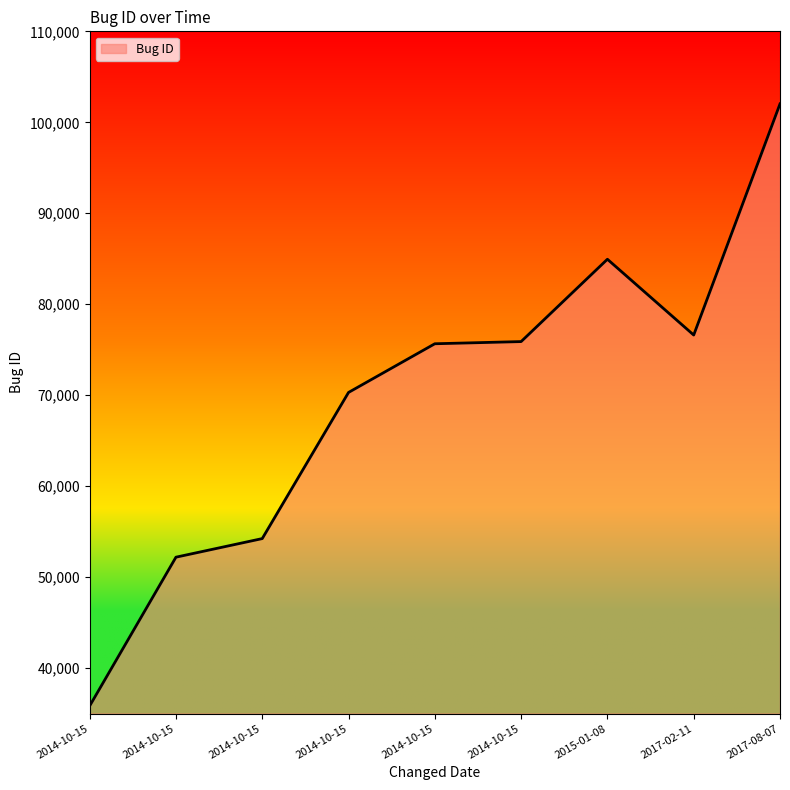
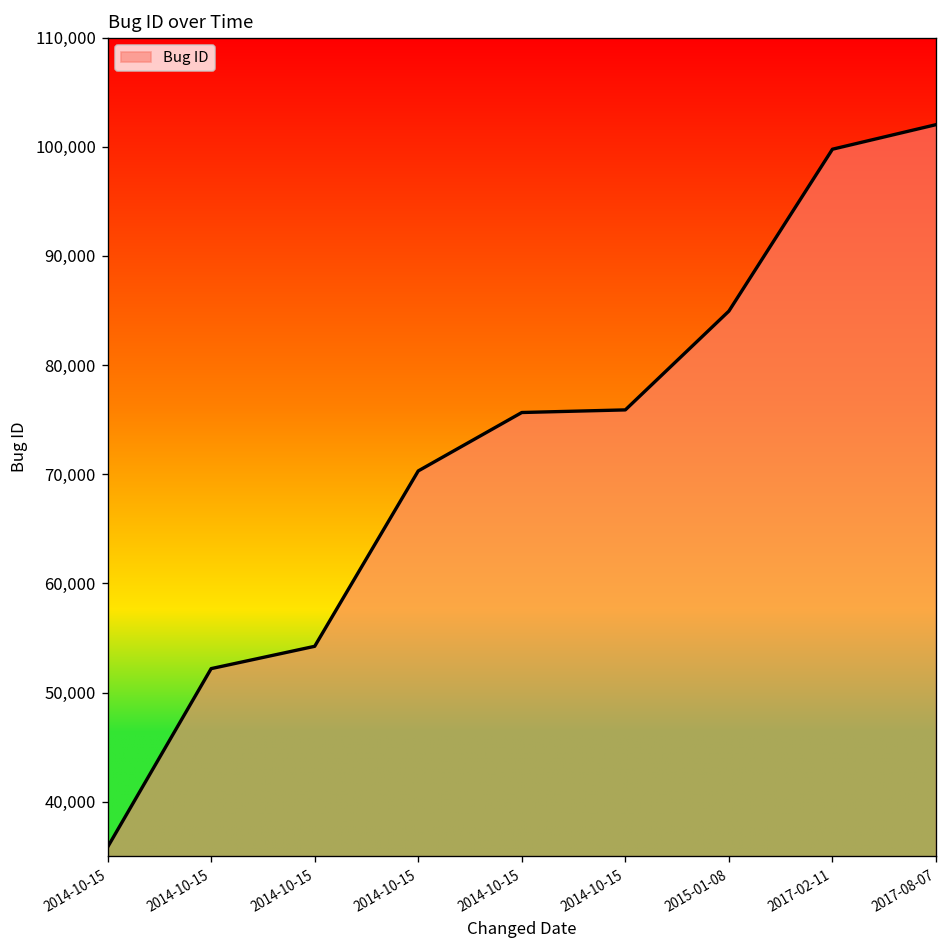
2017-02-11: 77,000 -> 100,000
